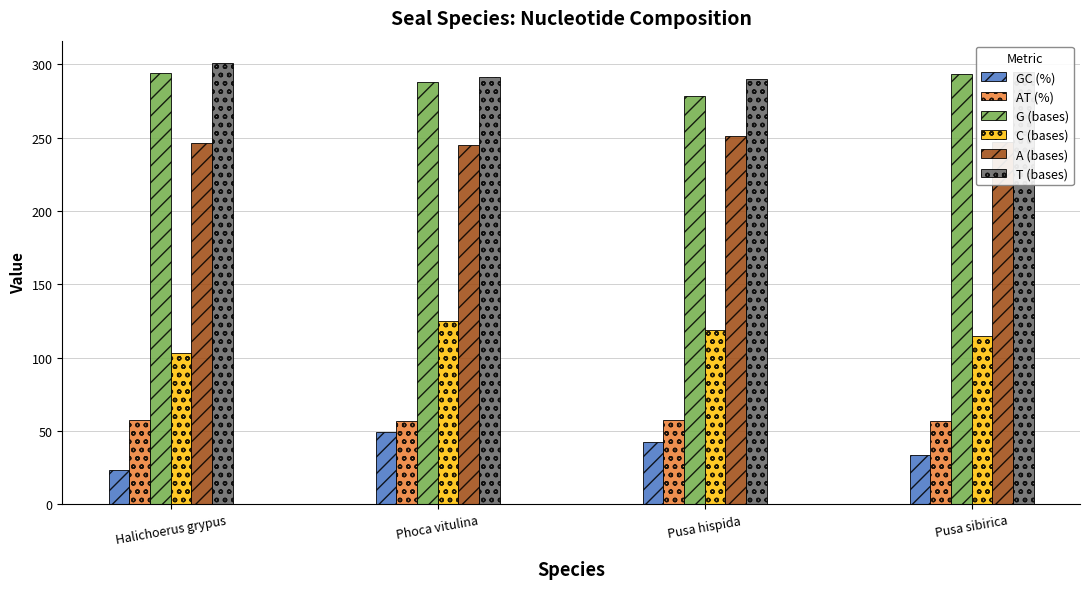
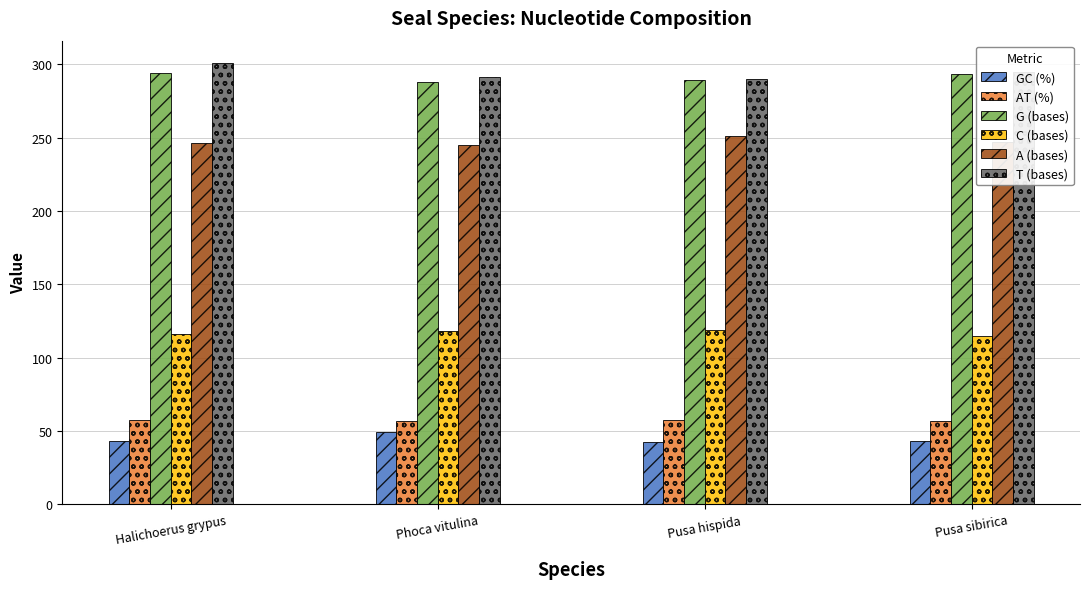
GC (%), Halichoerus grypus: 24 -> 43
C (bases), Halichoerus grypus: 103 -> 116
C (bases), Phoca vitulina: 125 -> 118
G (bases), Pusa hispida: 278 -> 289
GC (%), Pusa sibirica: 33 -> 43
